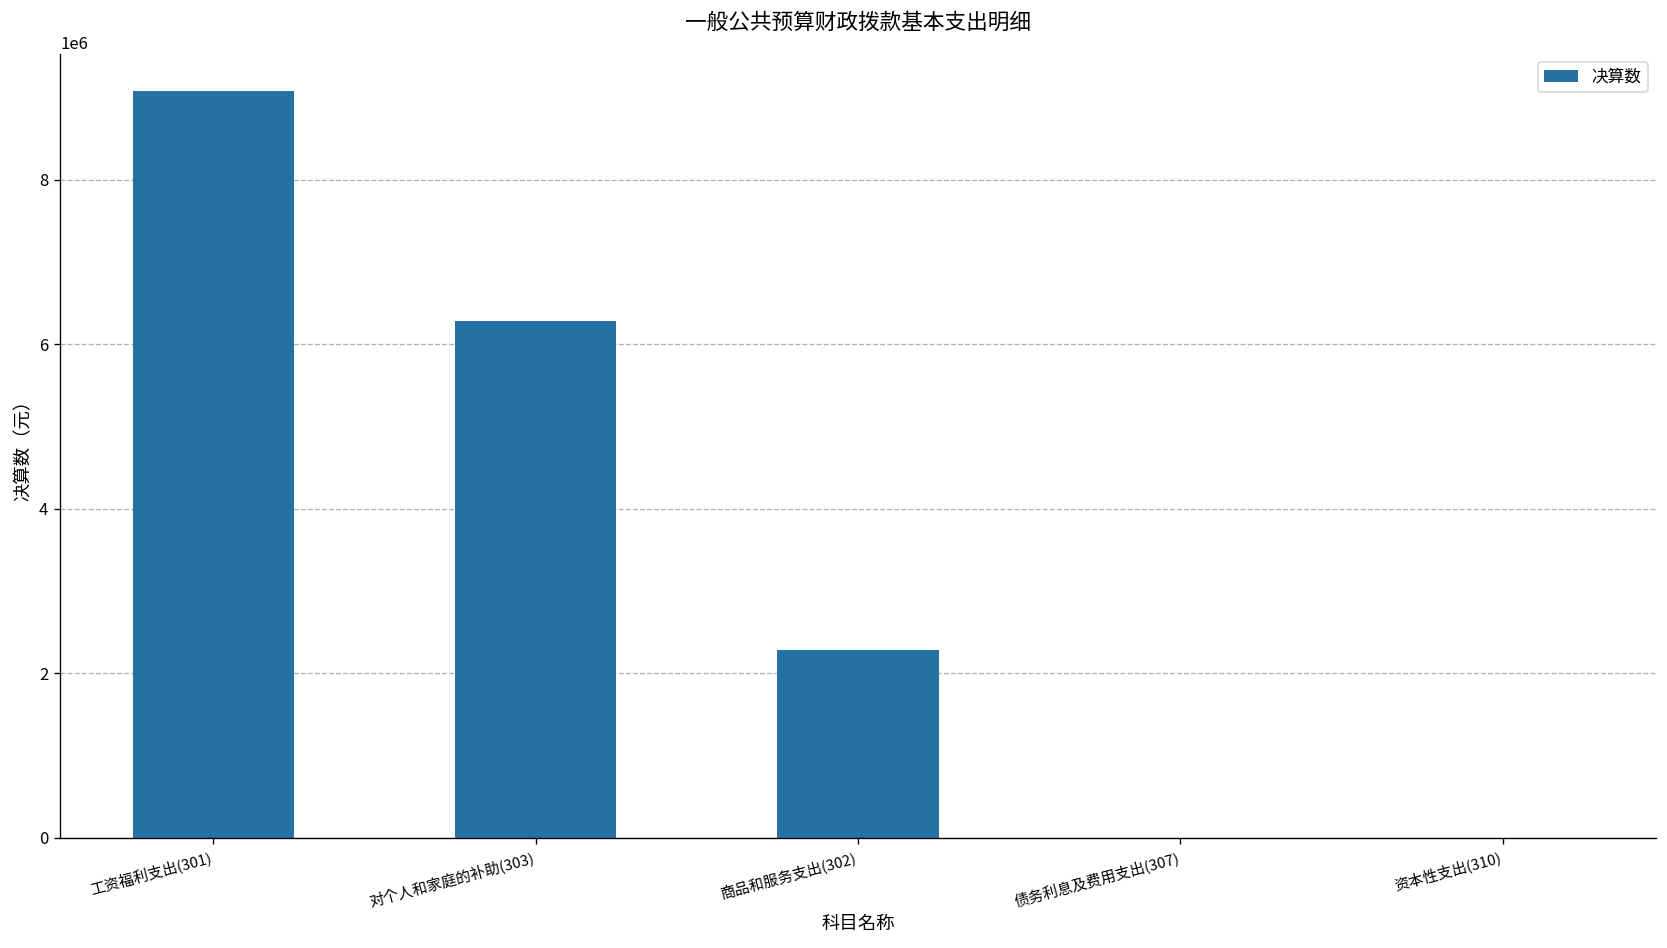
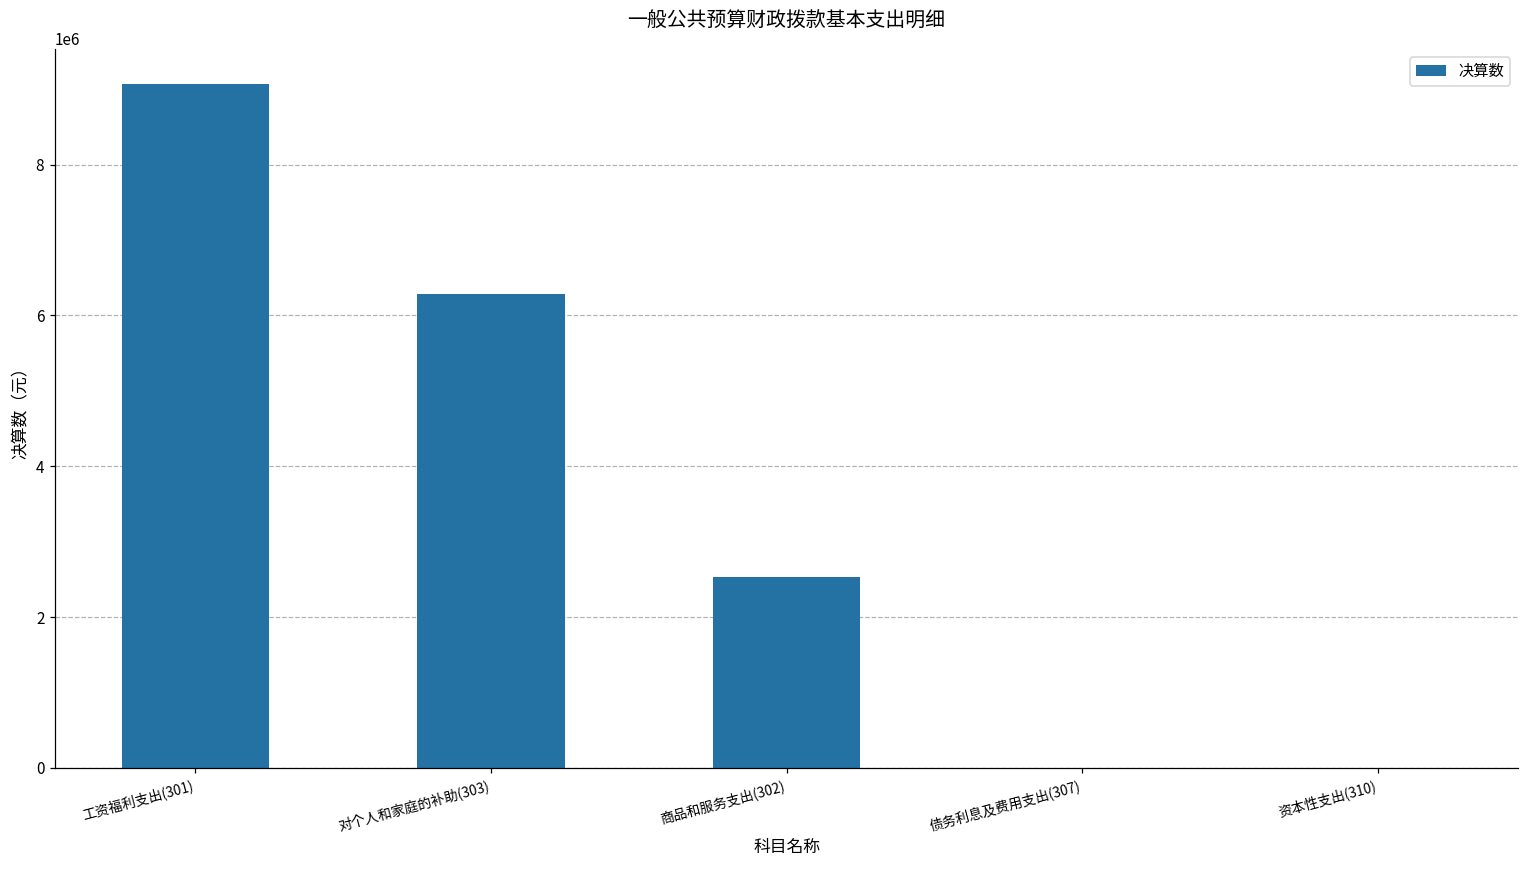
商品和服务支出(302): 2300000 -> 2500000
